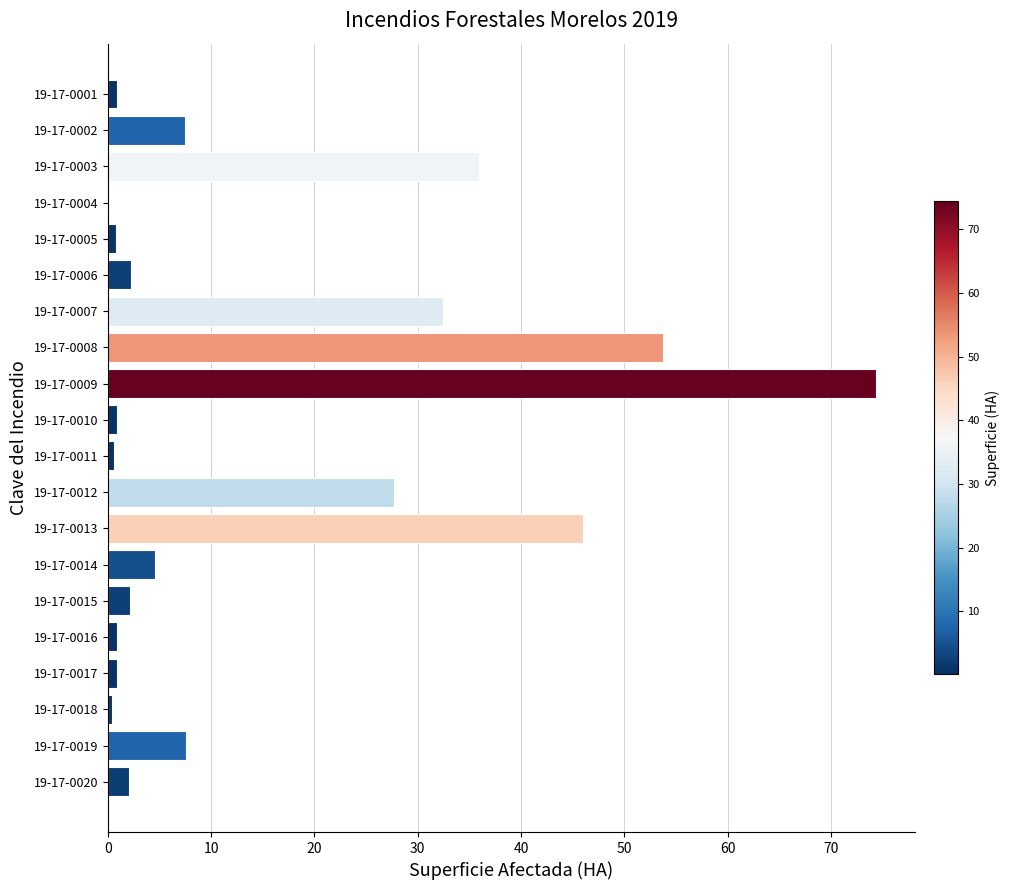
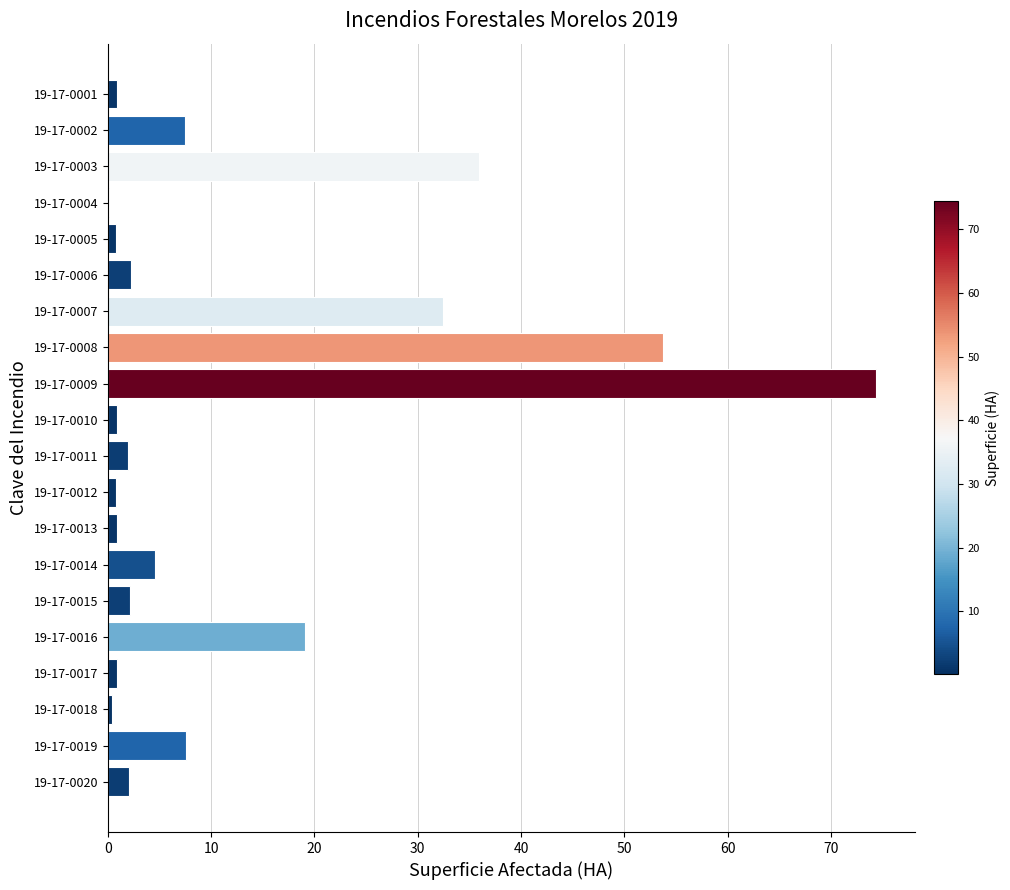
19-17-0011: 0.7 -> 2.0
19-17-0012: 27.7 -> 0.8
19-17-0013: 46.0 -> 0.9
19-17-0016: 0.9 -> 19.1
